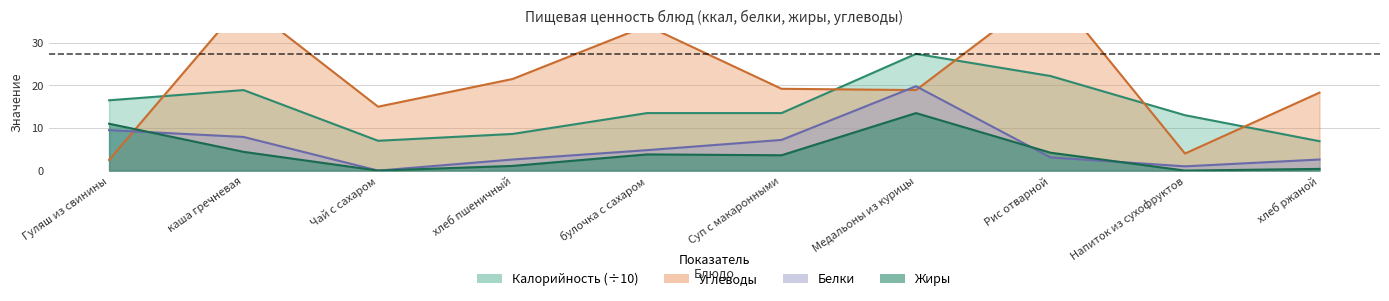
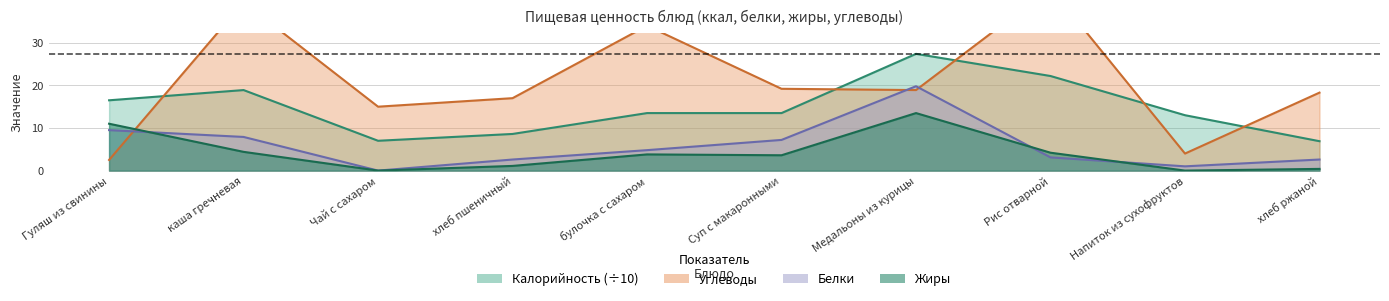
Углеводы, хлеб пшеничный: 22 -> 17
